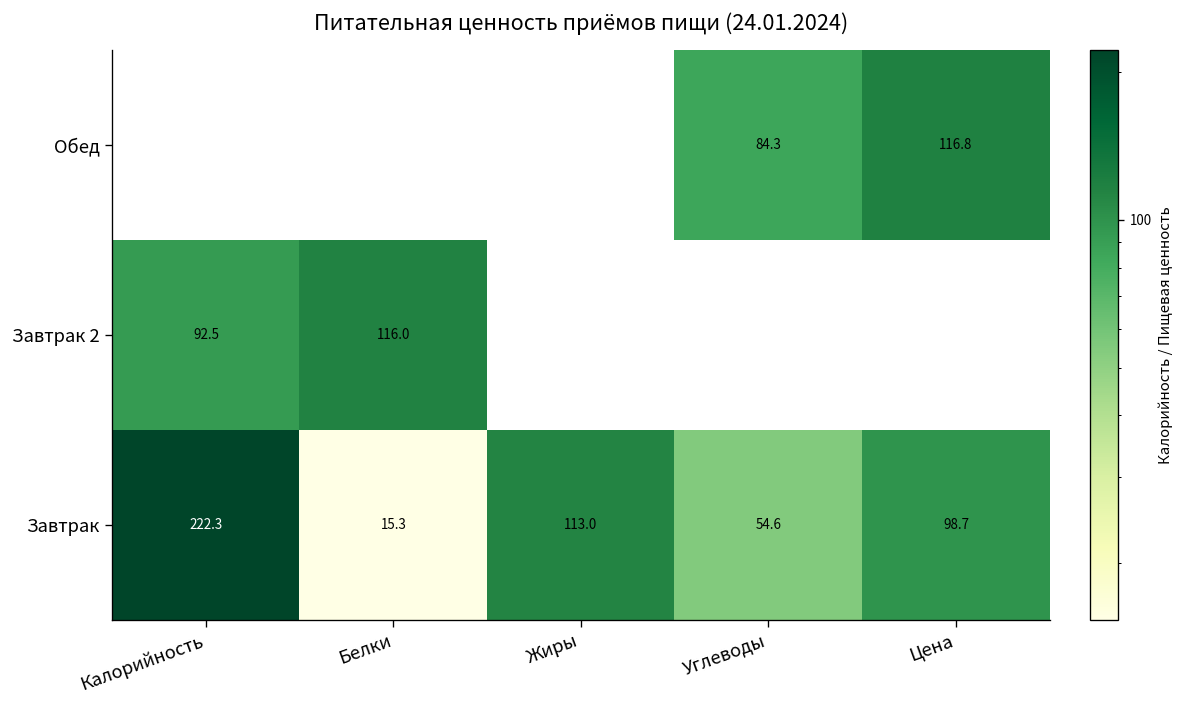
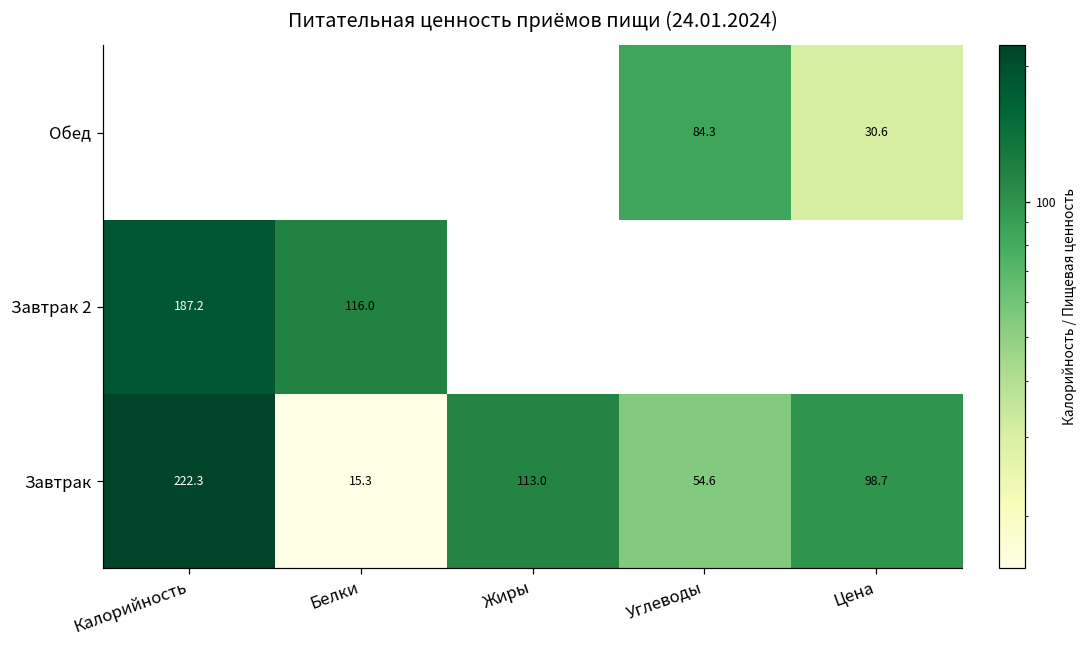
Обед, Цена: 116.8 -> 30.6
Завтрак 2, Калорийность: 92.5 -> 187.2
